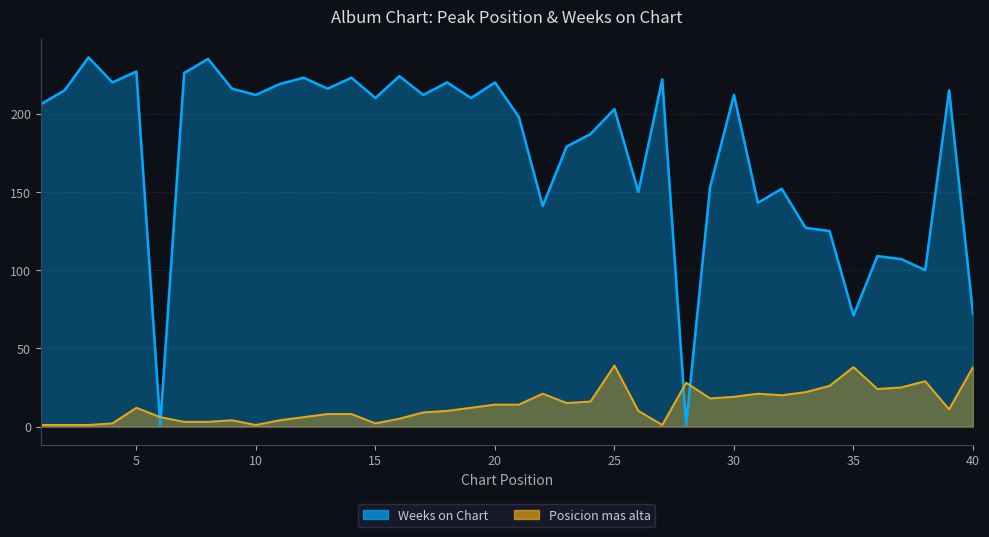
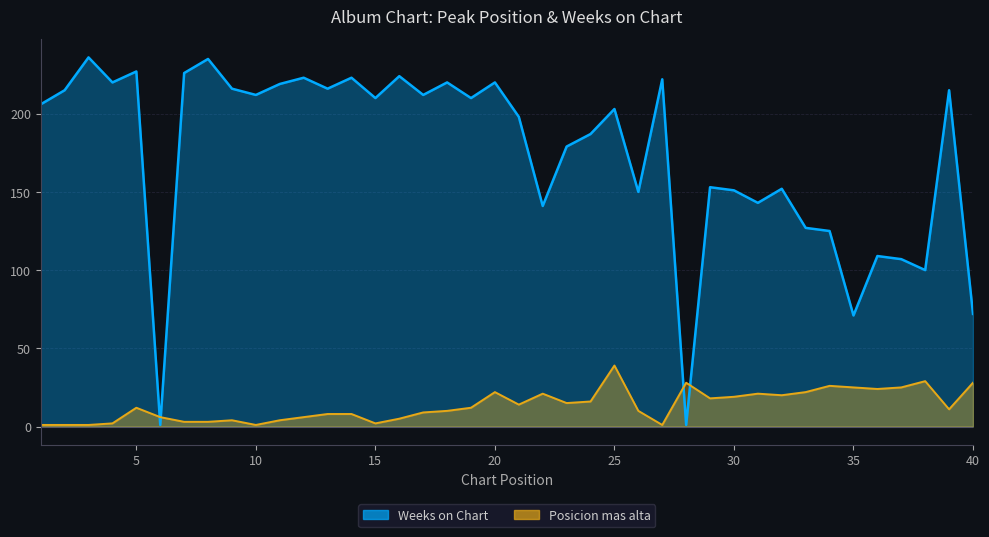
Posicion mas alta, 20: 14 -> 22
Weeks on Chart, 30: 212 -> 151
Posicion mas alta, 35: 38 -> 25
Posicion mas alta, 40: 38 -> 28
